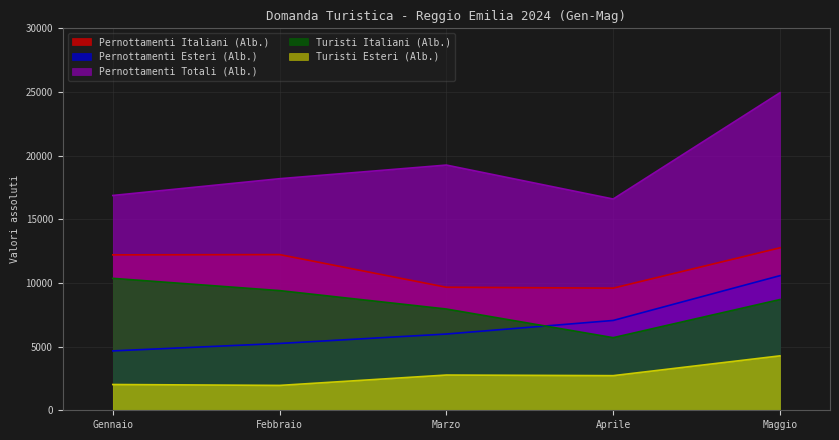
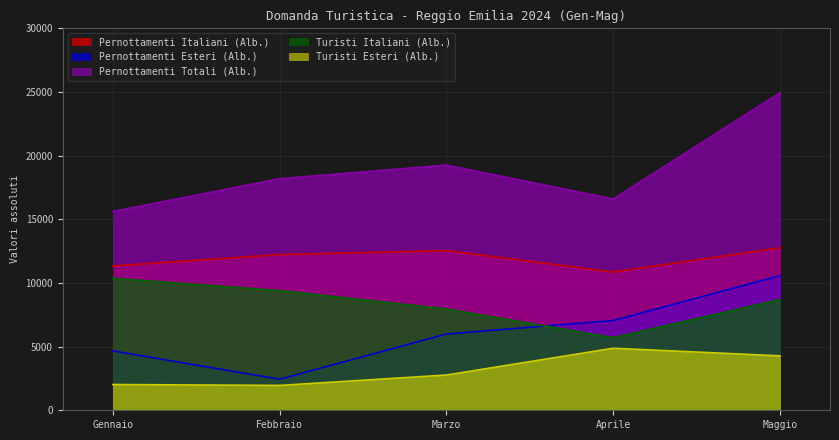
Pernottamenti Italiani (Alb.), Gennaio: 12200 -> 11300
Pernottamenti Totali (Alb.), Gennaio: 16900 -> 15600
Pernottamenti Esteri (Alb.), Febbraio: 5200 -> 2400
Pernottamenti Italiani (Alb.), Marzo: 9700 -> 12500
Pernottamenti Italiani (Alb.), Aprile: 9600 -> 10900
Turisti Esteri (Alb.), Aprile: 2700 -> 4900
